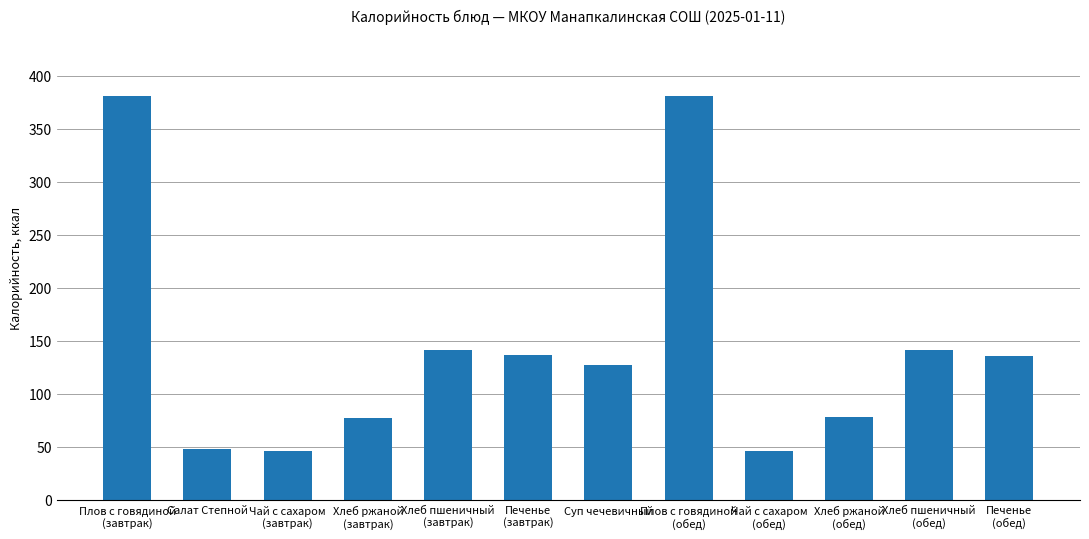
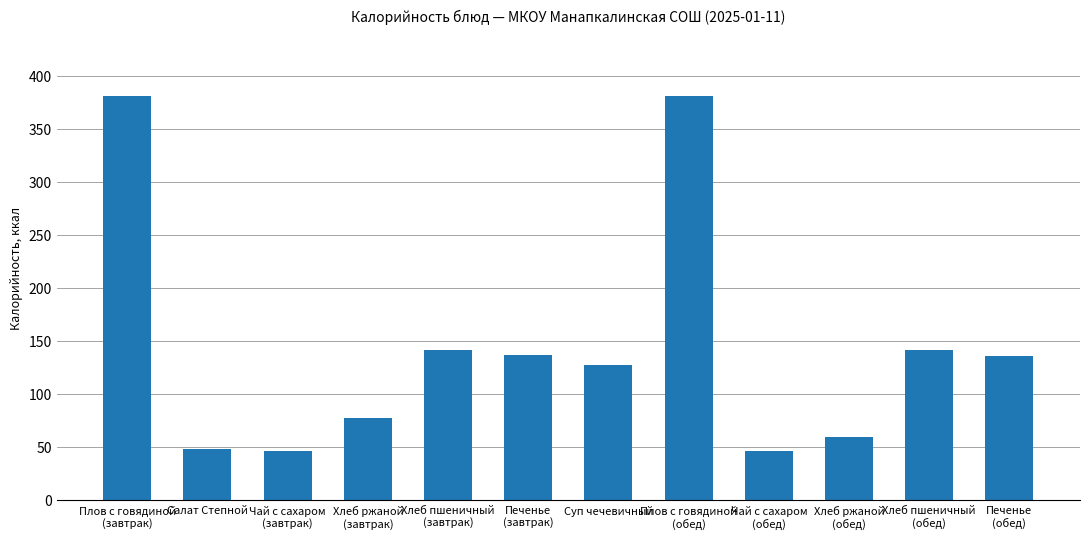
Хлеб ржаной (обед): 78 -> 60
